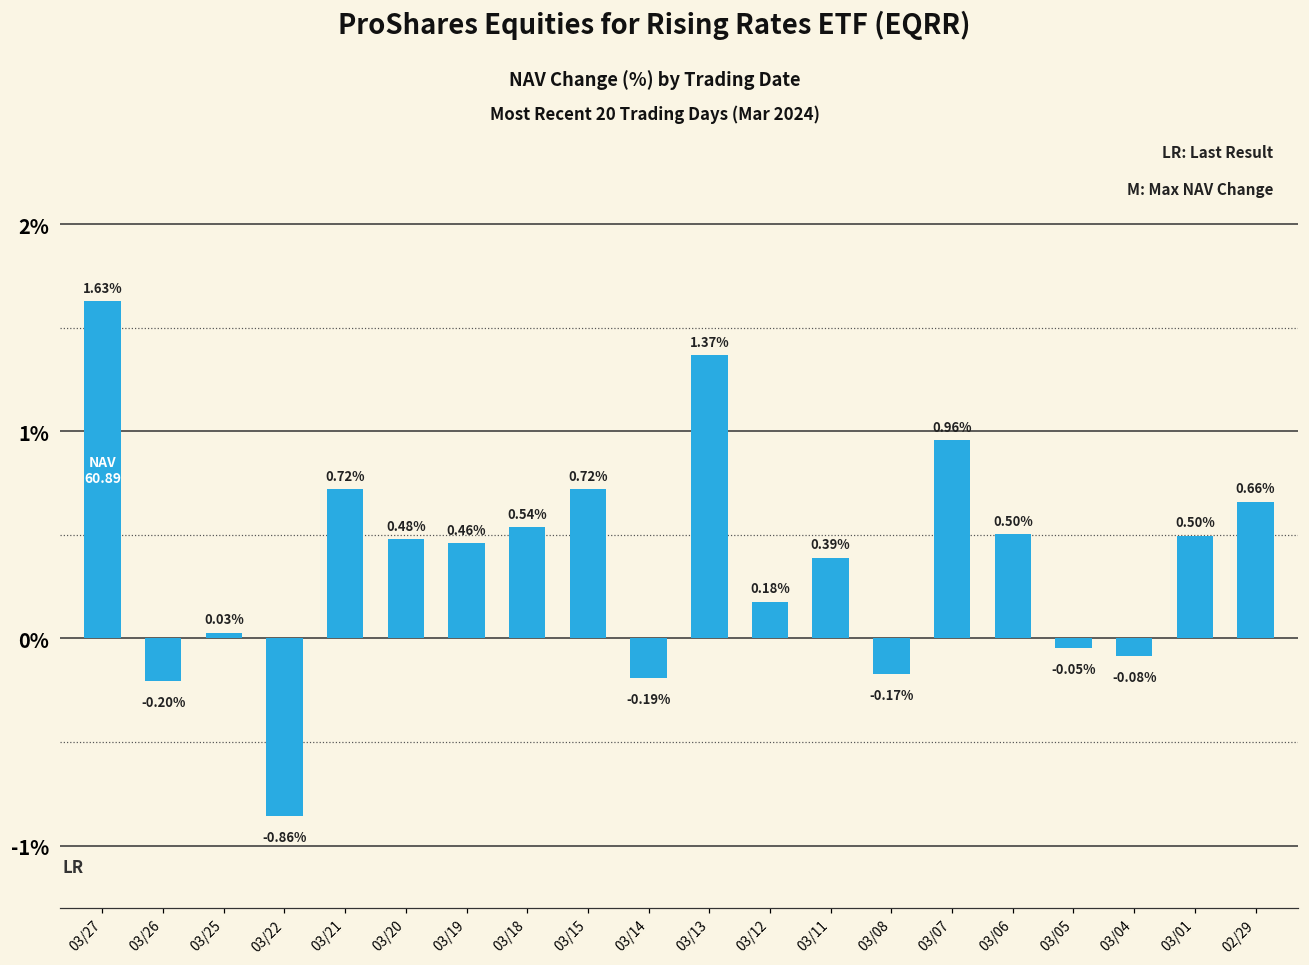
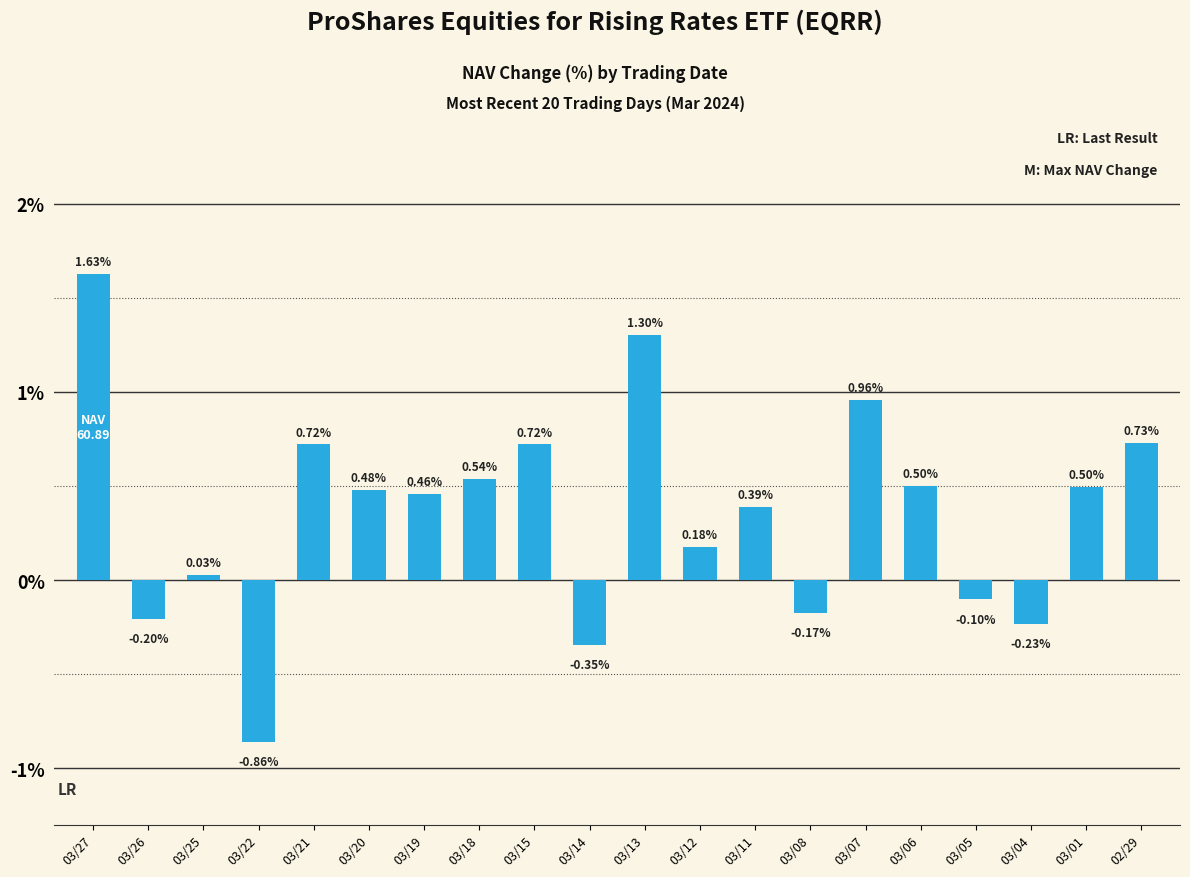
03/14: -0.19% -> -0.35%
03/13: 1.37% -> 1.30%
03/05: -0.05% -> -0.10%
03/04: -0.08% -> -0.23%
02/29: 0.66% -> 0.73%
